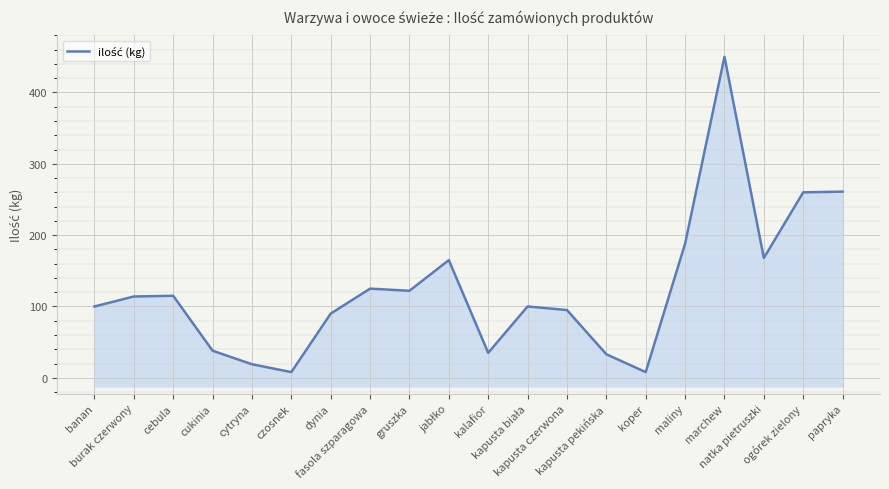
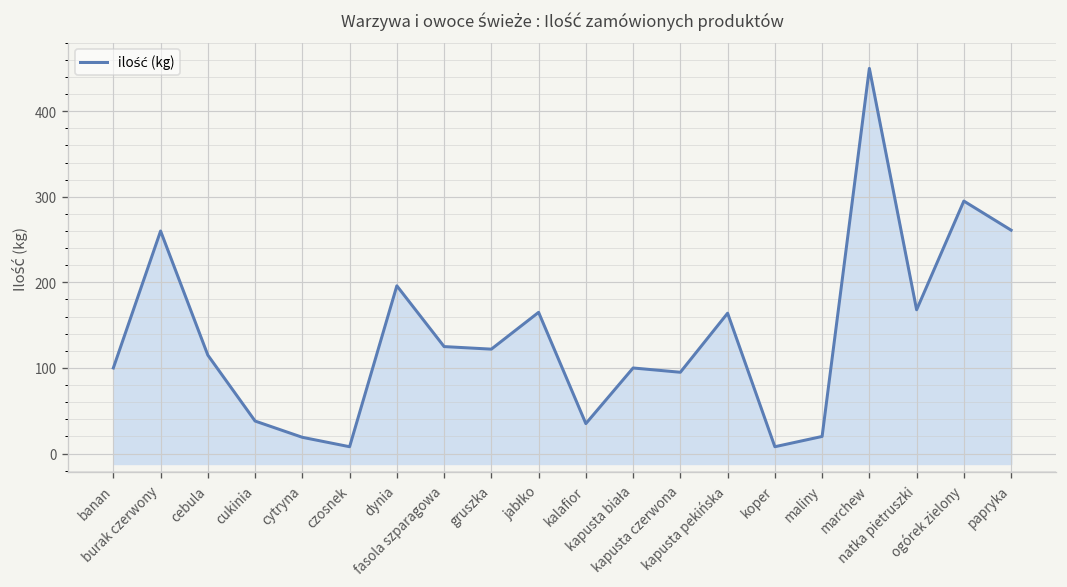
burak czerwony: 110 -> 260
dynia: 90 -> 200
kapusta pekińska: 30 -> 160
maliny: 190 -> 20
ogórek zielony: 260 -> 300
